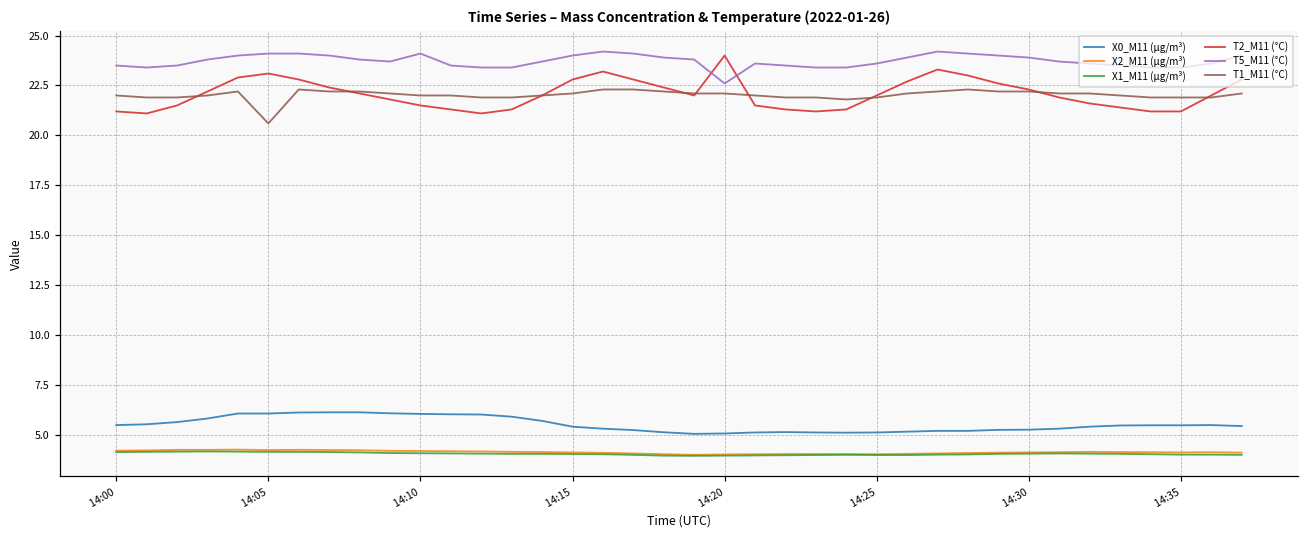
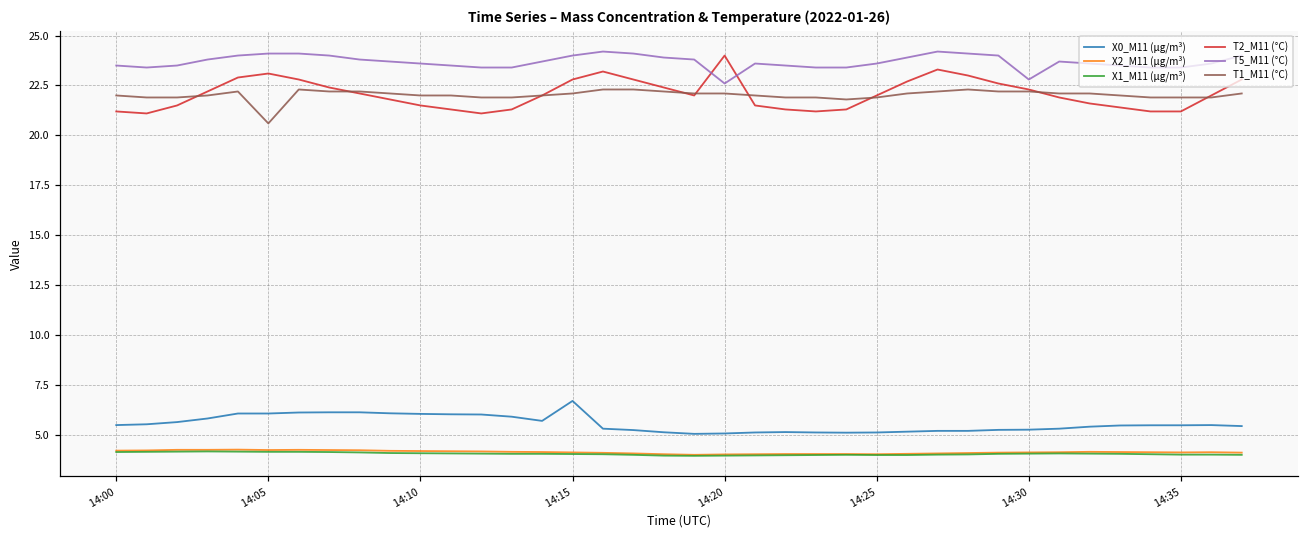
T5_M11 (°C), 14:10: 24.1 -> 23.6
X0_M11 (μg/m³), 14:15: 5.4 -> 6.7
T5_M11 (°C), 14:30: 23.9 -> 22.8
